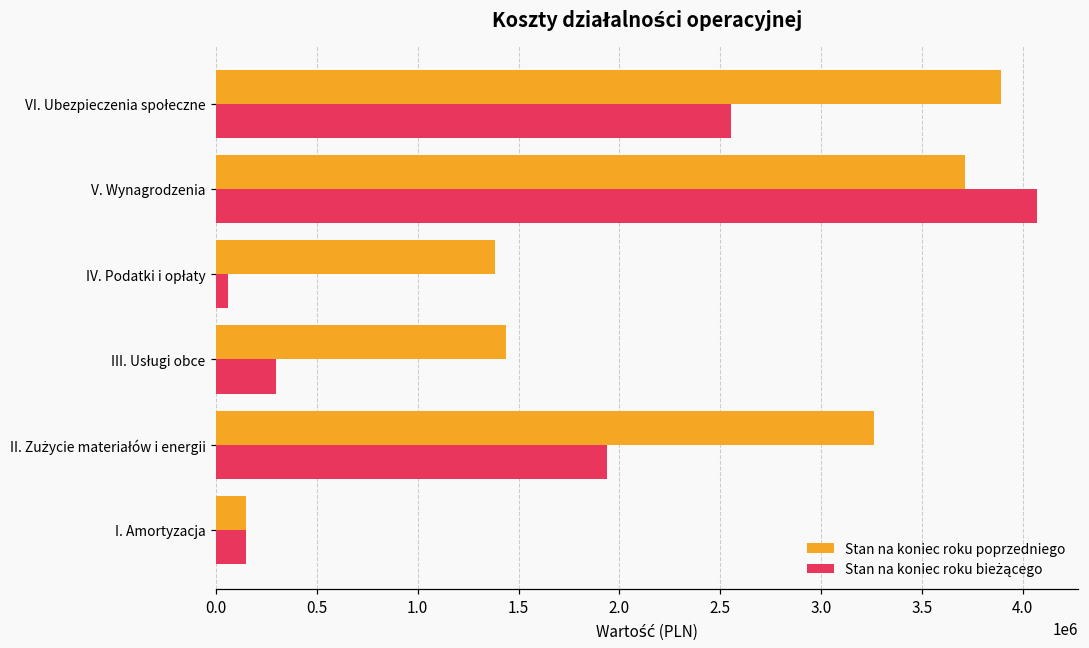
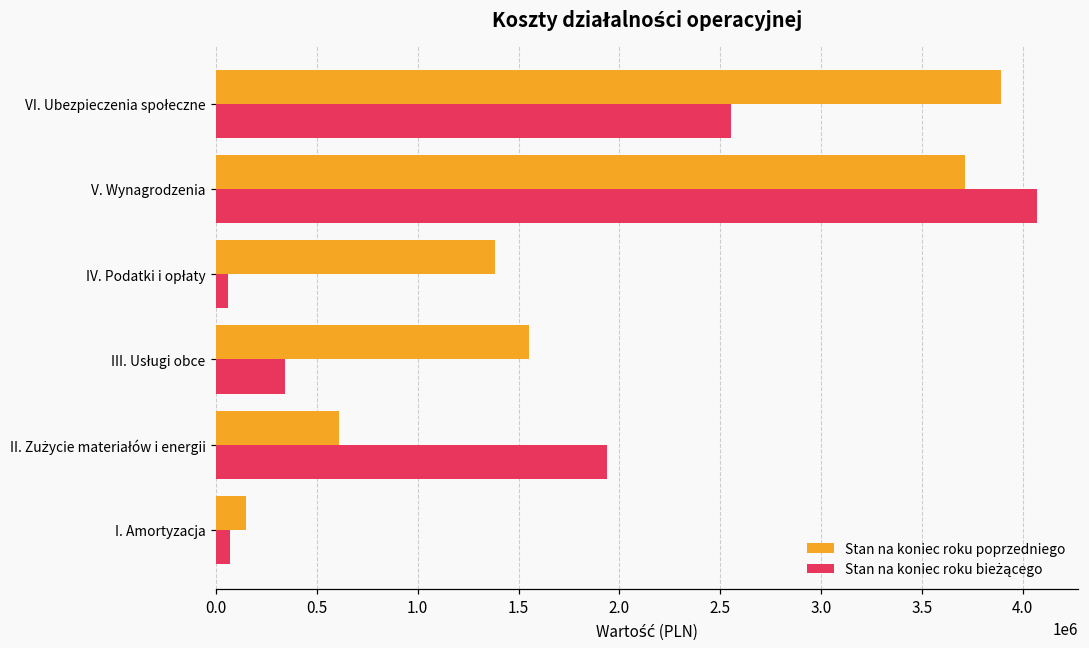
Stan na koniec roku poprzedniego, III. Usługi obce: 1440000 -> 1550000
Stan na koniec roku bieżącego, III. Usługi obce: 300000 -> 340000
Stan na koniec roku poprzedniego, II. Zużycie materiałów i energii: 3260000 -> 610000
Stan na koniec roku bieżącego, I. Amortyzacja: 150000 -> 70000
